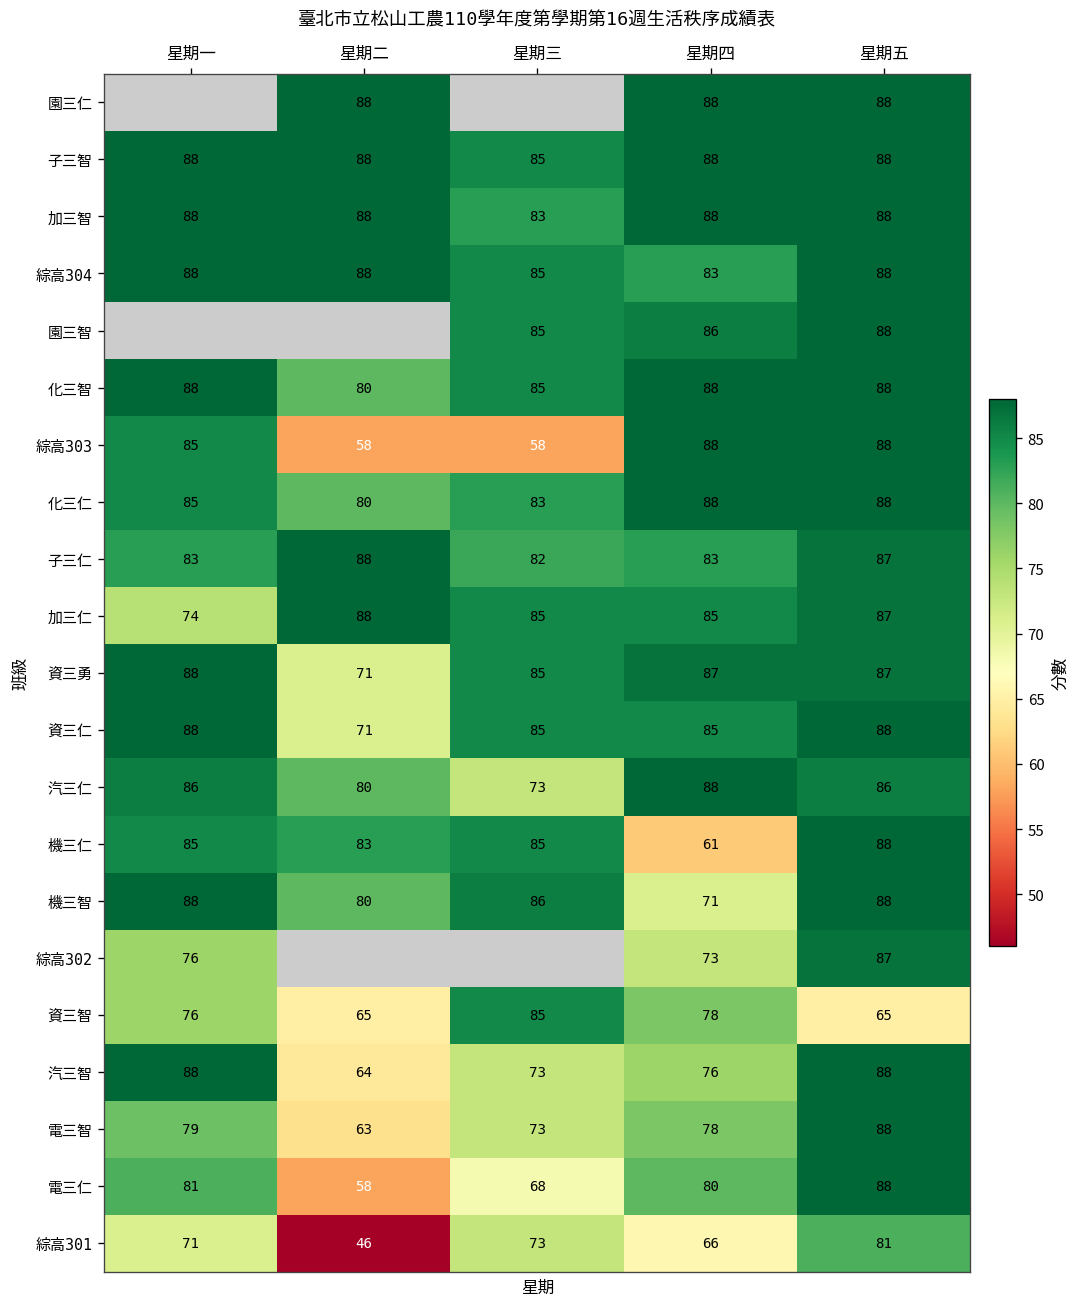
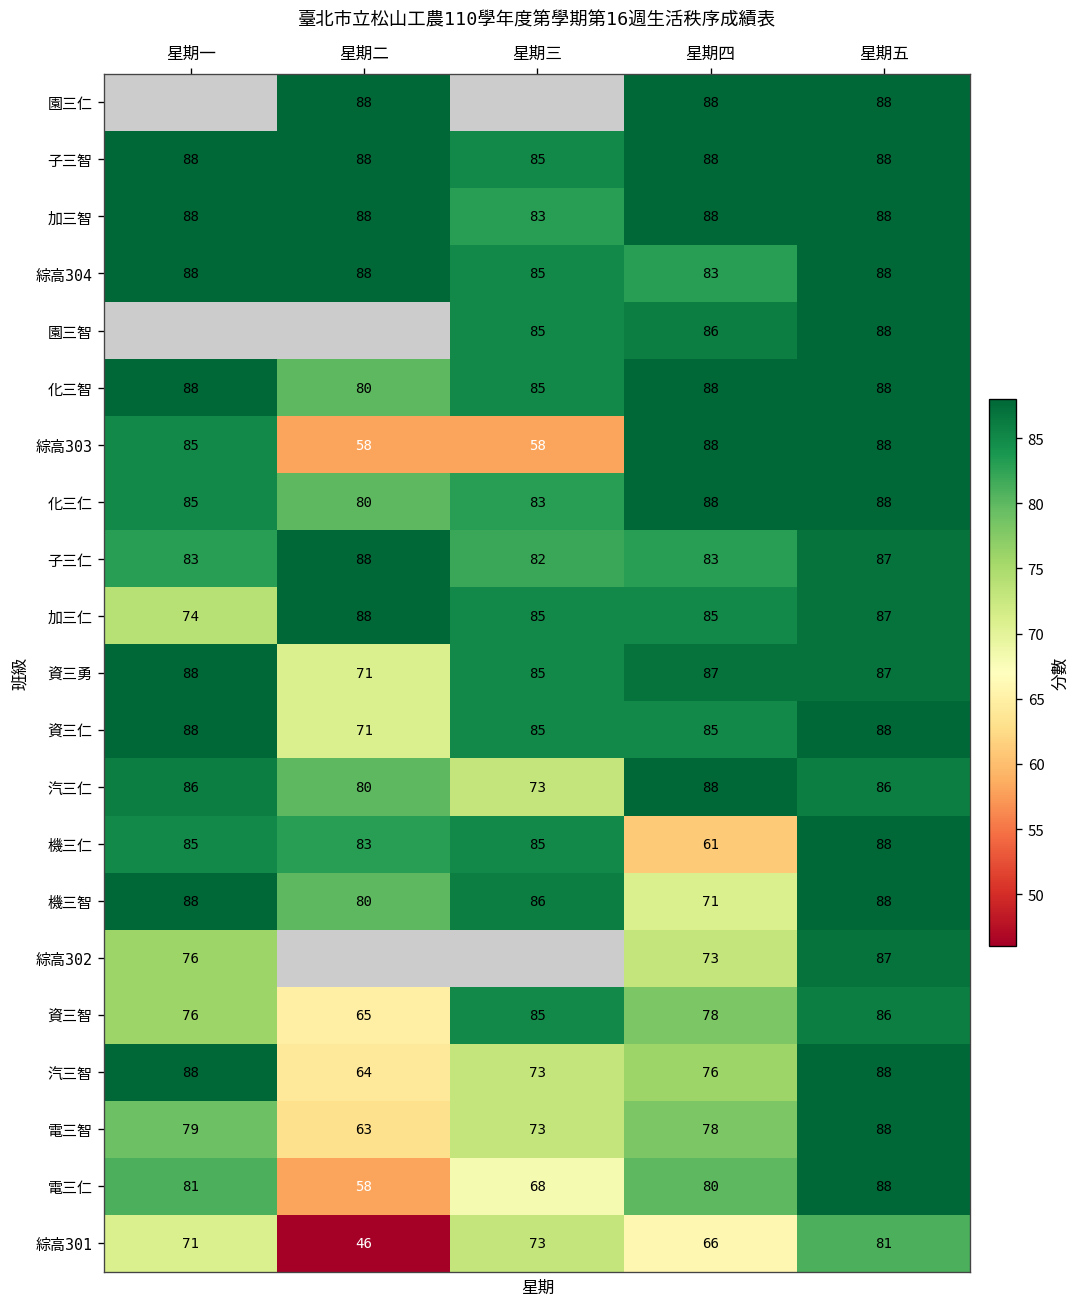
資三智, 星期五: 65 -> 86
